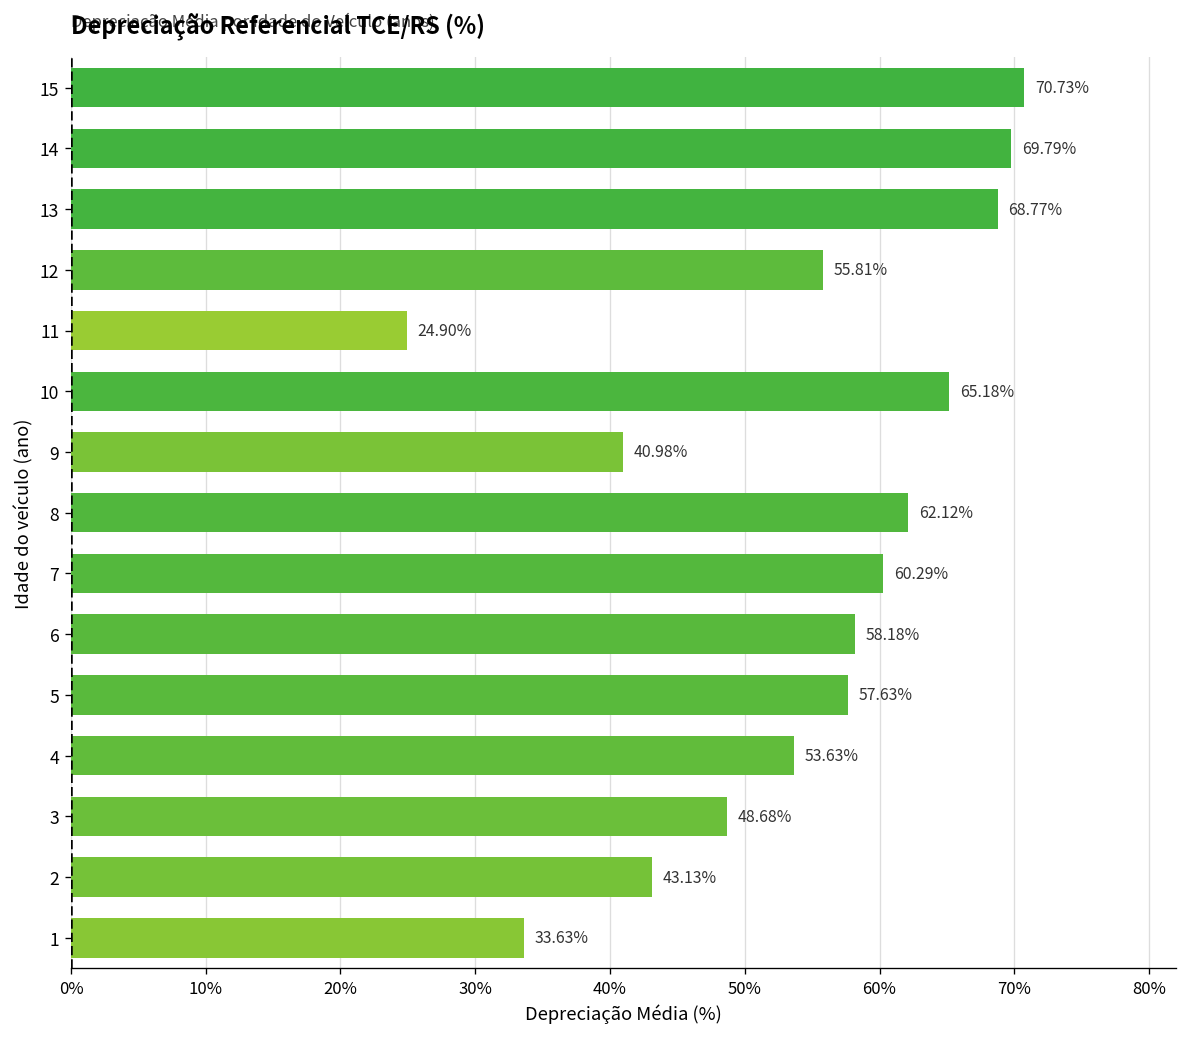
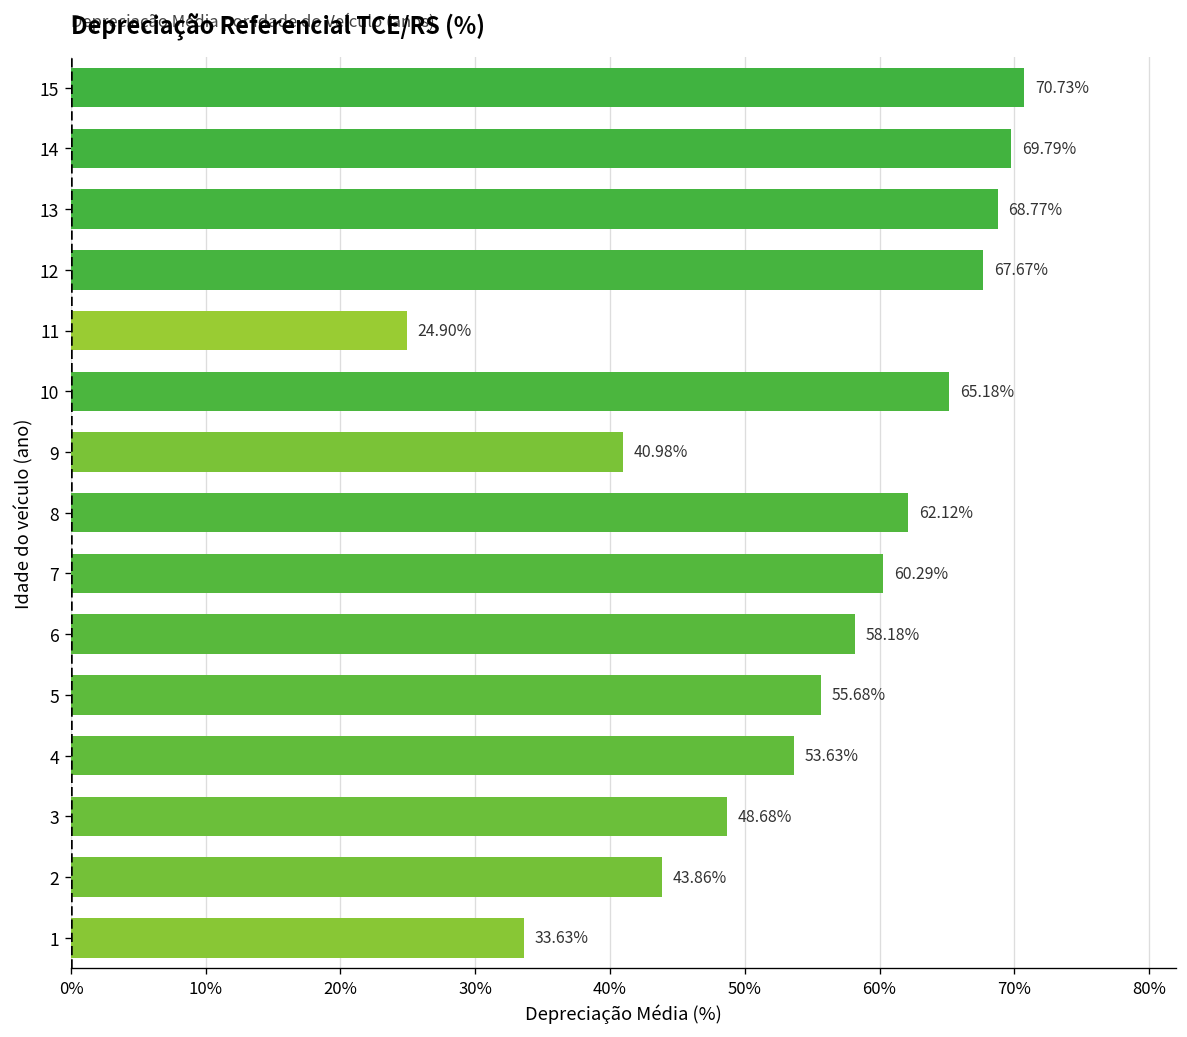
12: 55.81% -> 67.67%
5: 57.63% -> 55.68%
2: 43.13% -> 43.86%
